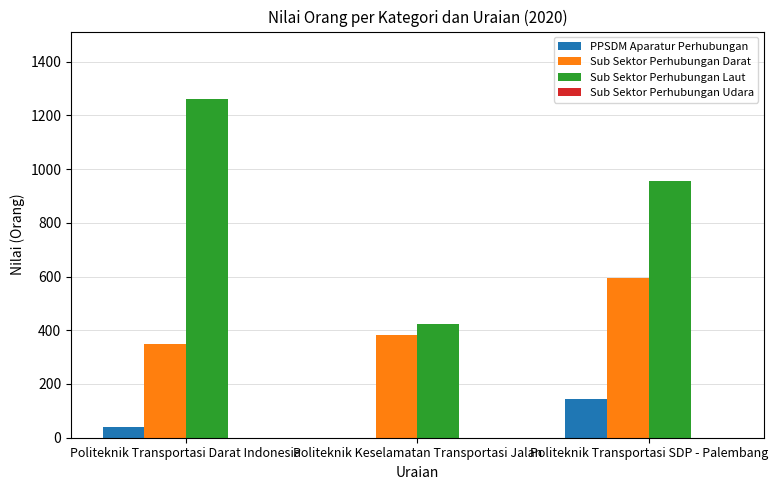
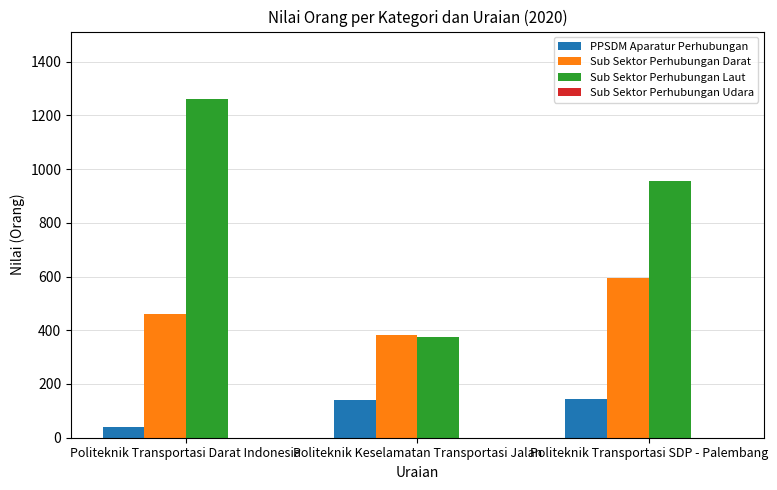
Sub Sektor Perhubungan Darat, Politeknik Transportasi Darat Indonesia: 350 -> 460
PPSDM Aparatur Perhubungan, Politeknik Keselamatan Transportasi Jalan: 0 -> 140
Sub Sektor Perhubungan Laut, Politeknik Keselamatan Transportasi Jalan: 420 -> 380
